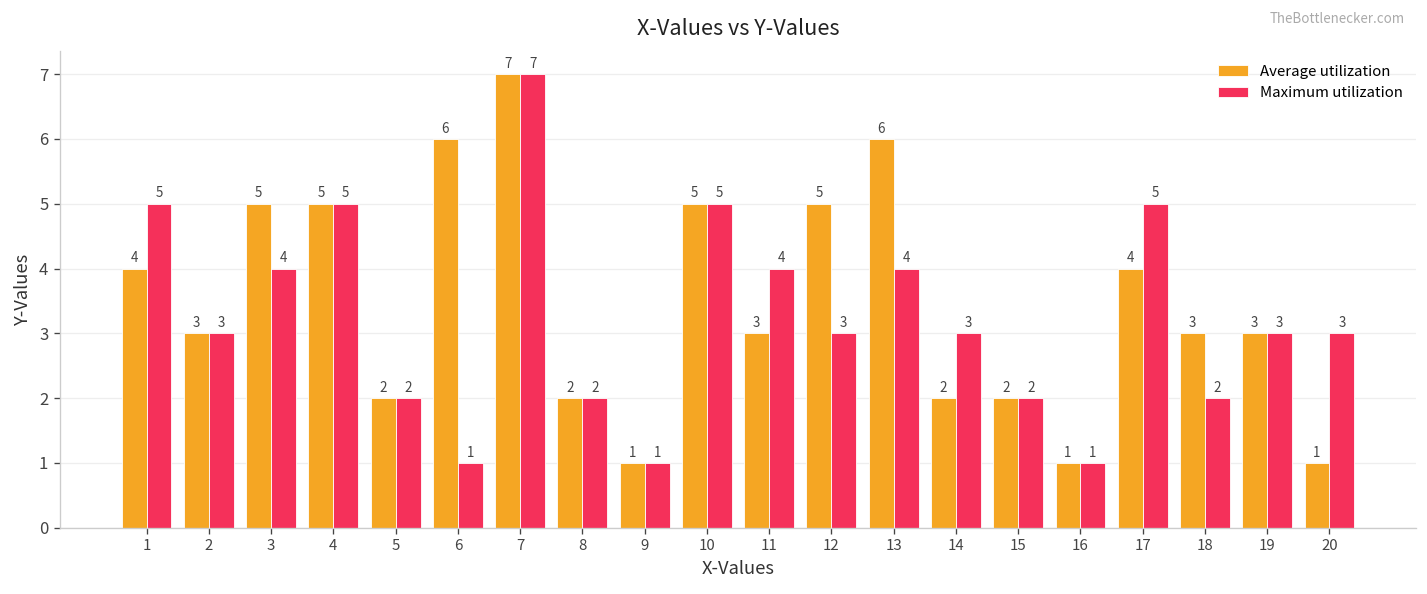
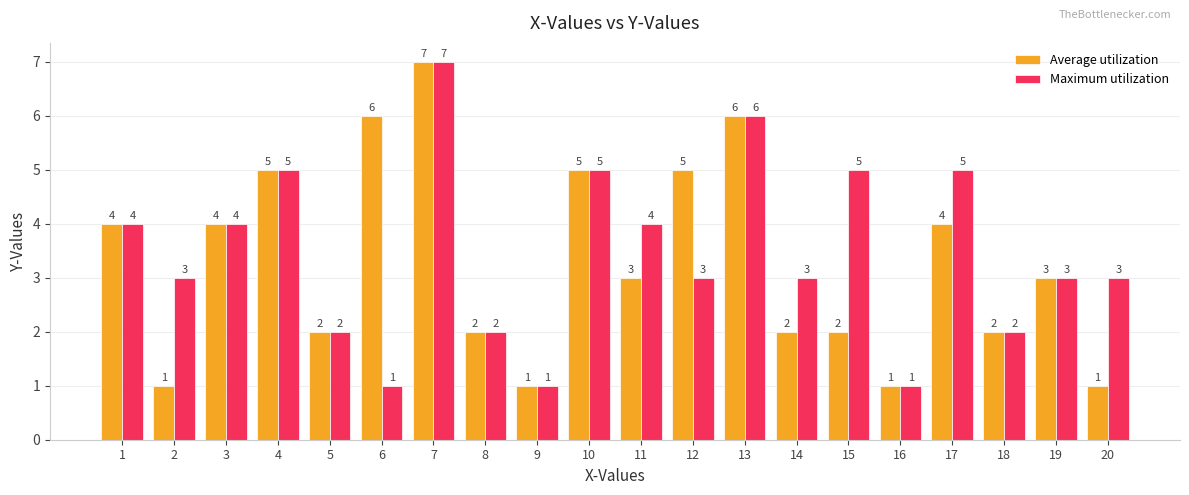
Maximum utilization, 1: 5 -> 4
Average utilization, 2: 3 -> 1
Average utilization, 3: 5 -> 4
Maximum utilization, 13: 4 -> 6
Maximum utilization, 15: 2 -> 5
Average utilization, 18: 3 -> 2
